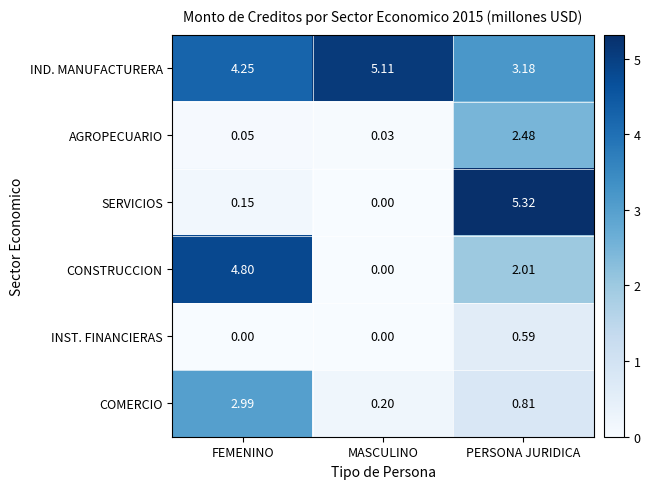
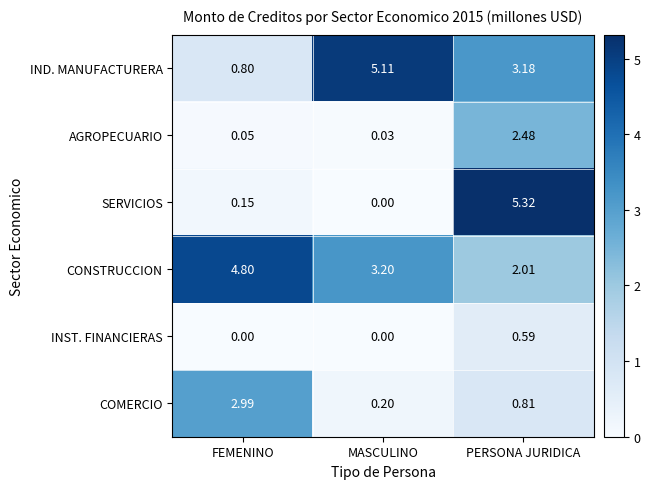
IND. MANUFACTURERA, FEMENINO: 4.25 -> 0.80
CONSTRUCCION, MASCULINO: 0.00 -> 3.20
